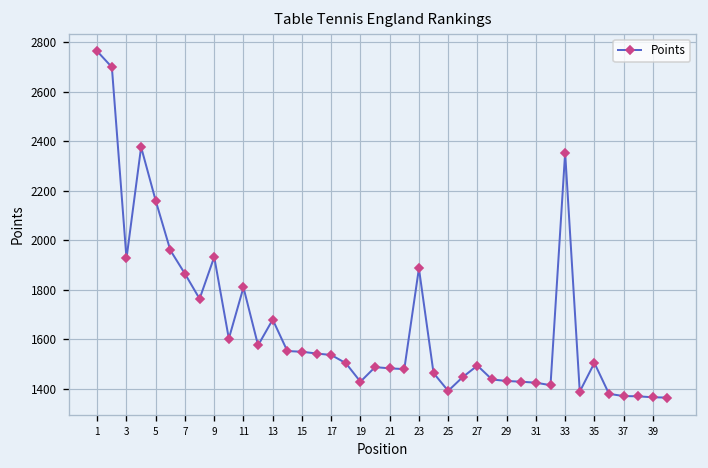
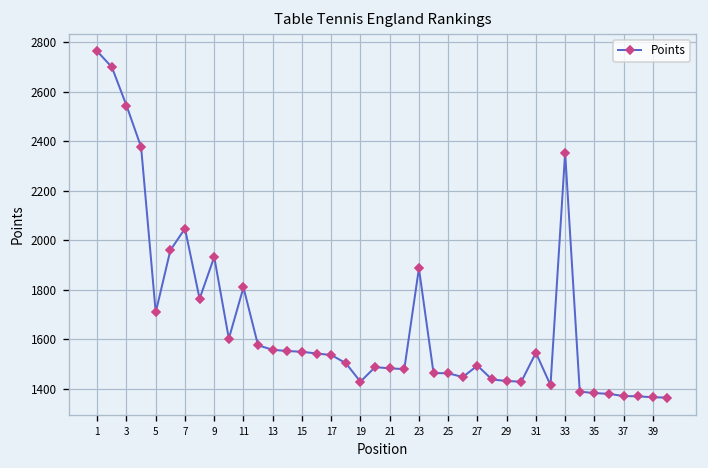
3: 1930 -> 2540
5: 2160 -> 1710
7: 1860 -> 2050
13: 1680 -> 1560
25: 1390 -> 1460
31: 1420 -> 1550
35: 1500 -> 1380
